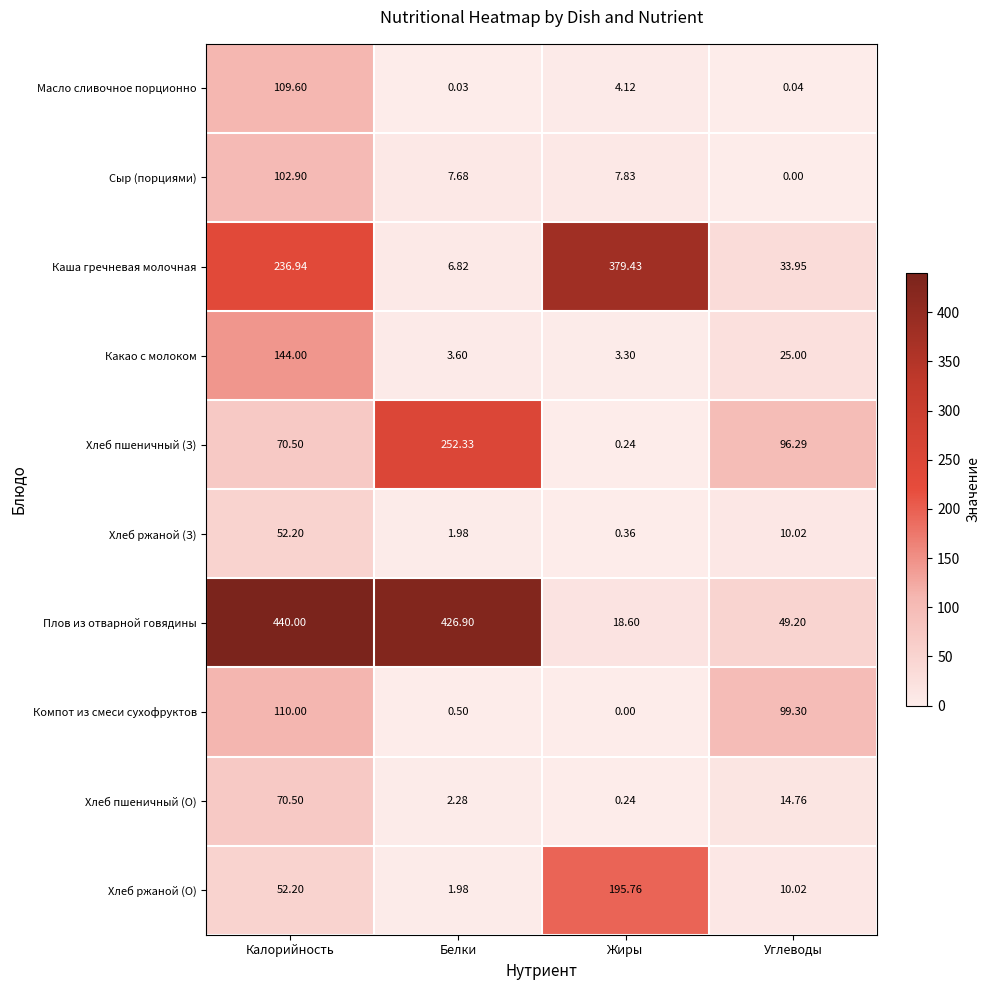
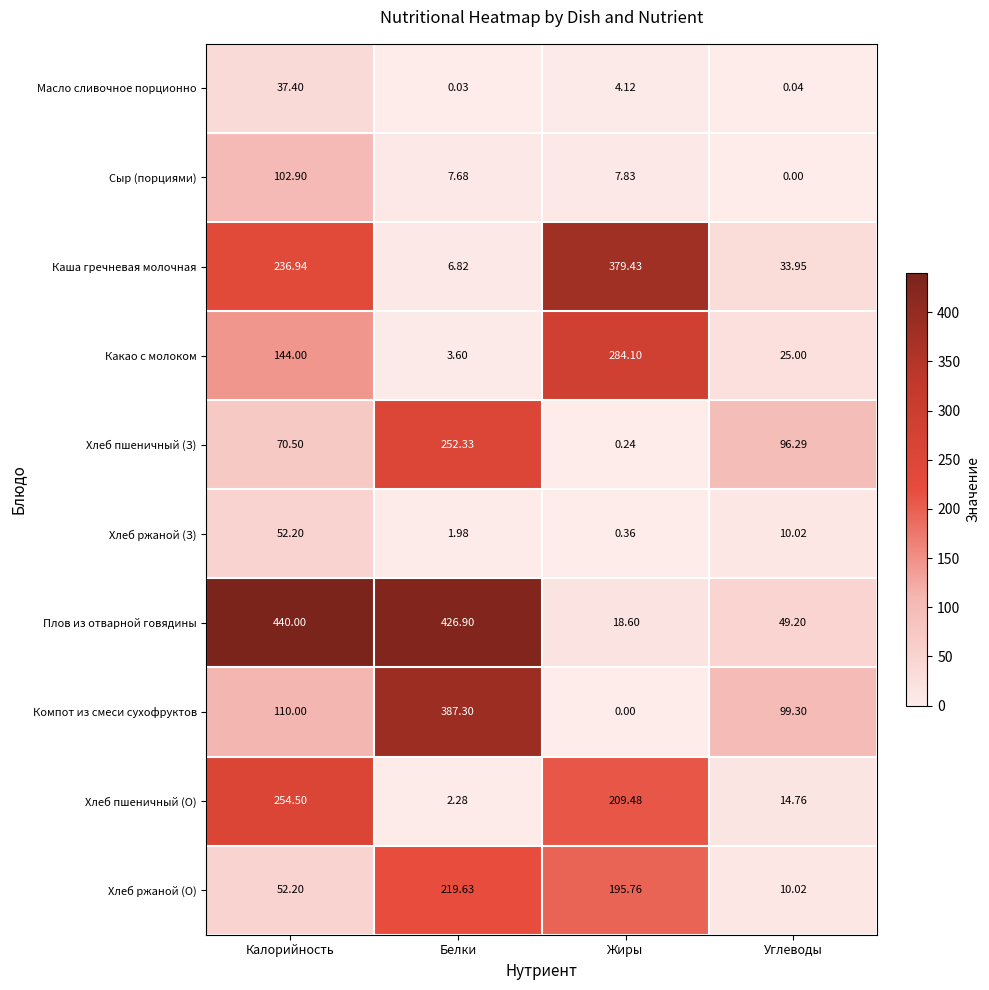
Масло сливочное порционно, Калорийность: 109.60 -> 37.40
Какао с молоком, Жиры: 3.30 -> 284.10
Компот из смеси сухофруктов, Белки: 0.50 -> 387.30
Хлеб пшеничный (О), Калорийность: 70.50 -> 254.50
Хлеб пшеничный (О), Жиры: 0.24 -> 209.48
Хлеб ржаной (О), Белки: 1.98 -> 219.63
